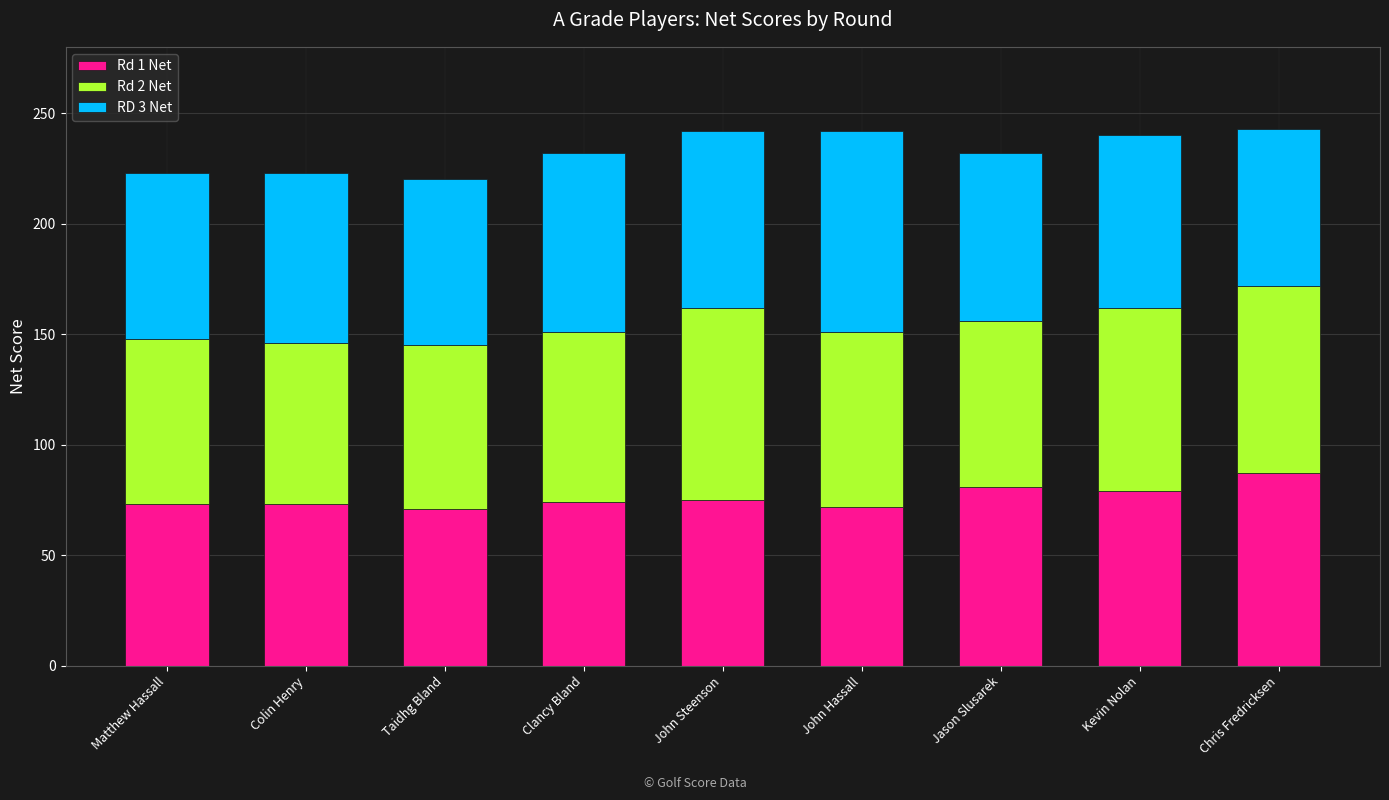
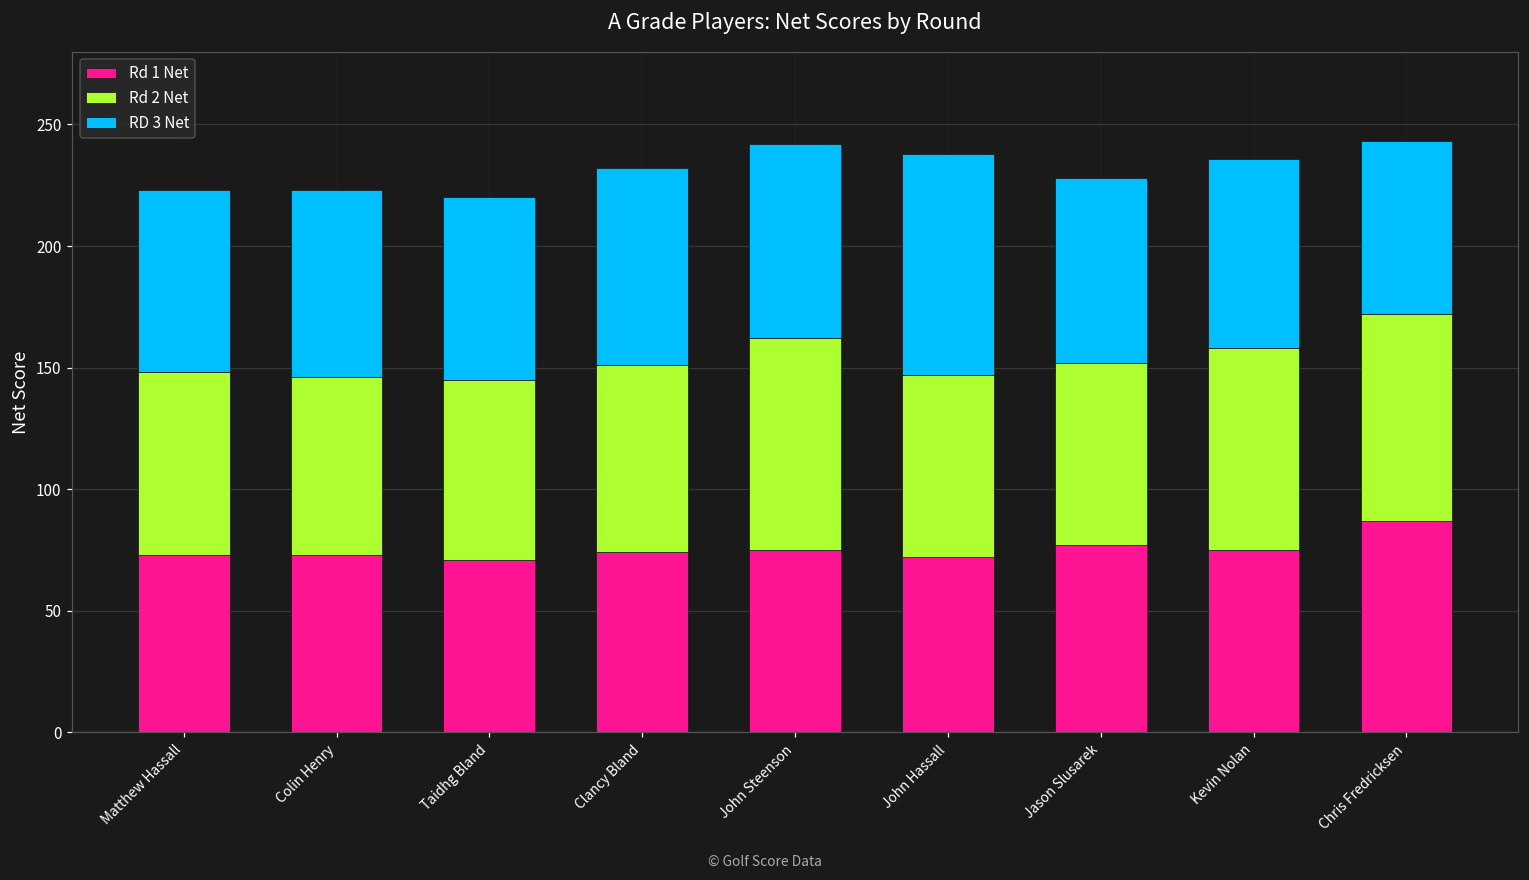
Rd 2 Net, John Hassall: 79 -> 75
Rd 1 Net, Jason Slusarek: 81 -> 77
Rd 1 Net, Kevin Nolan: 79 -> 75
